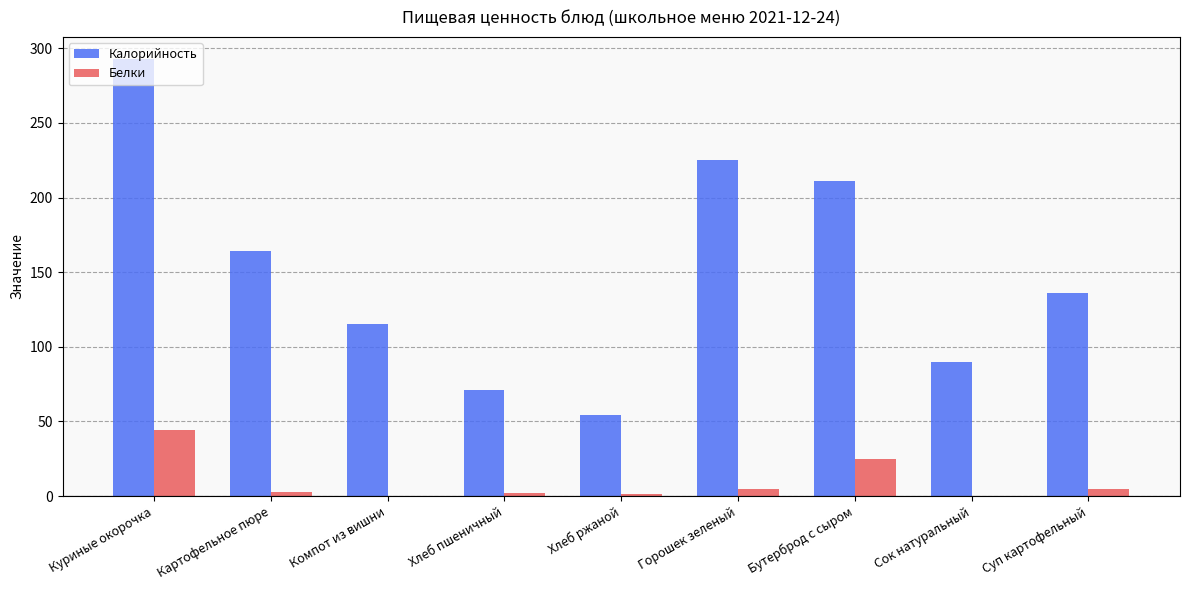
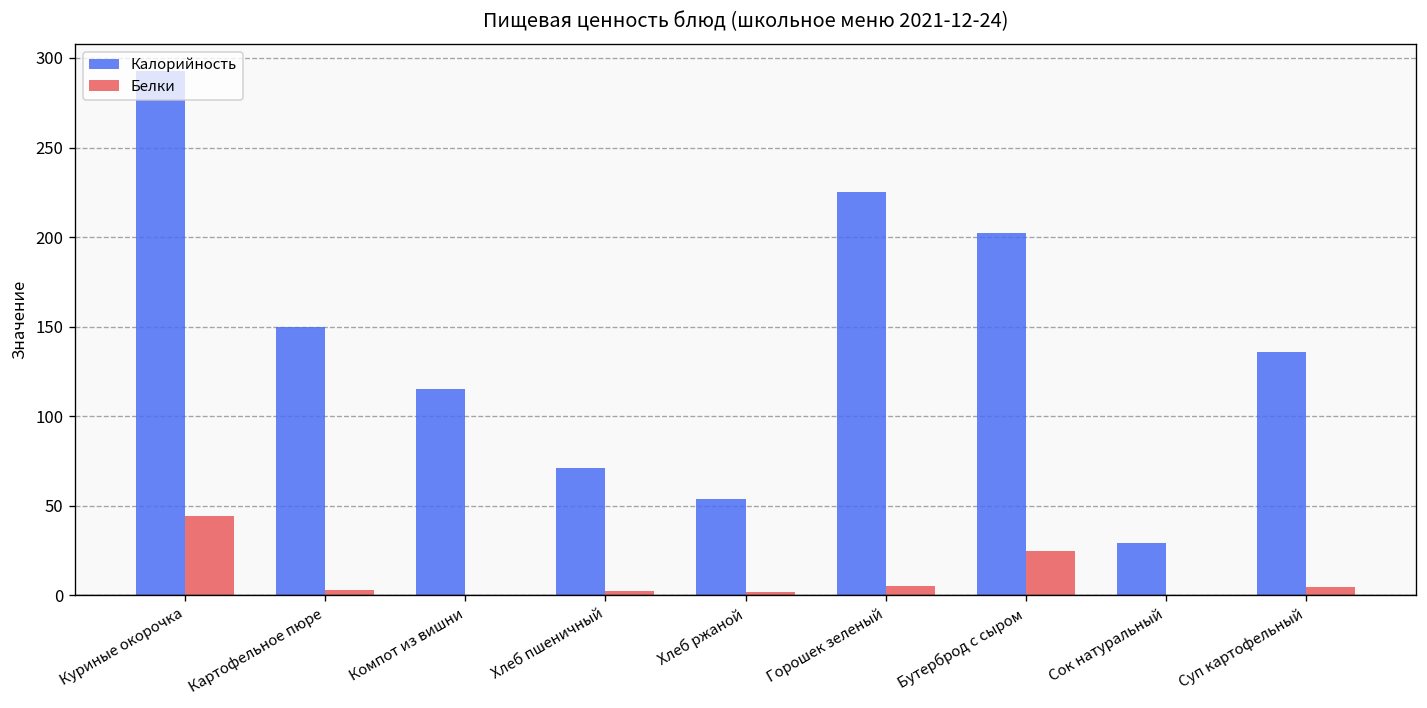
Калорийность, Картофельное пюре: 164 -> 150
Калорийность, Бутерброд с сыром: 211 -> 202
Калорийность, Сок натуральный: 90 -> 29
